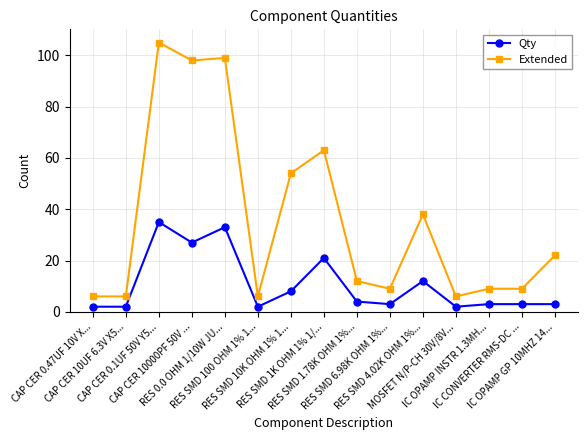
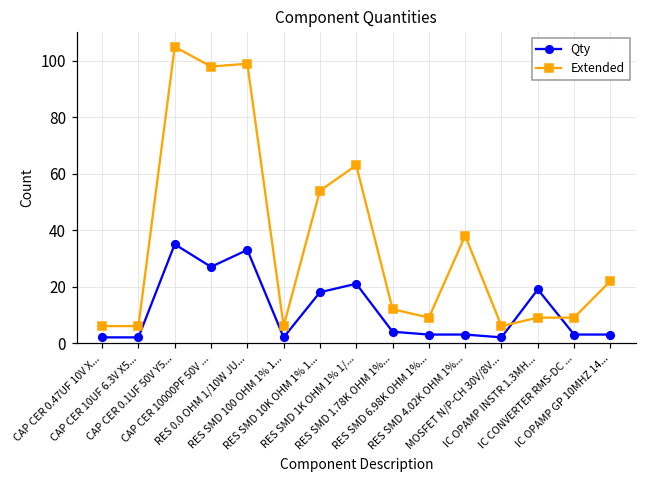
Qty, RES SMD 10K OHM 1% 1...: 8 -> 18
Qty, RES SMD 4.02K OHM 1%...: 12 -> 3
Qty, IC OPAMP INSTR 1.3MH...: 3 -> 19
